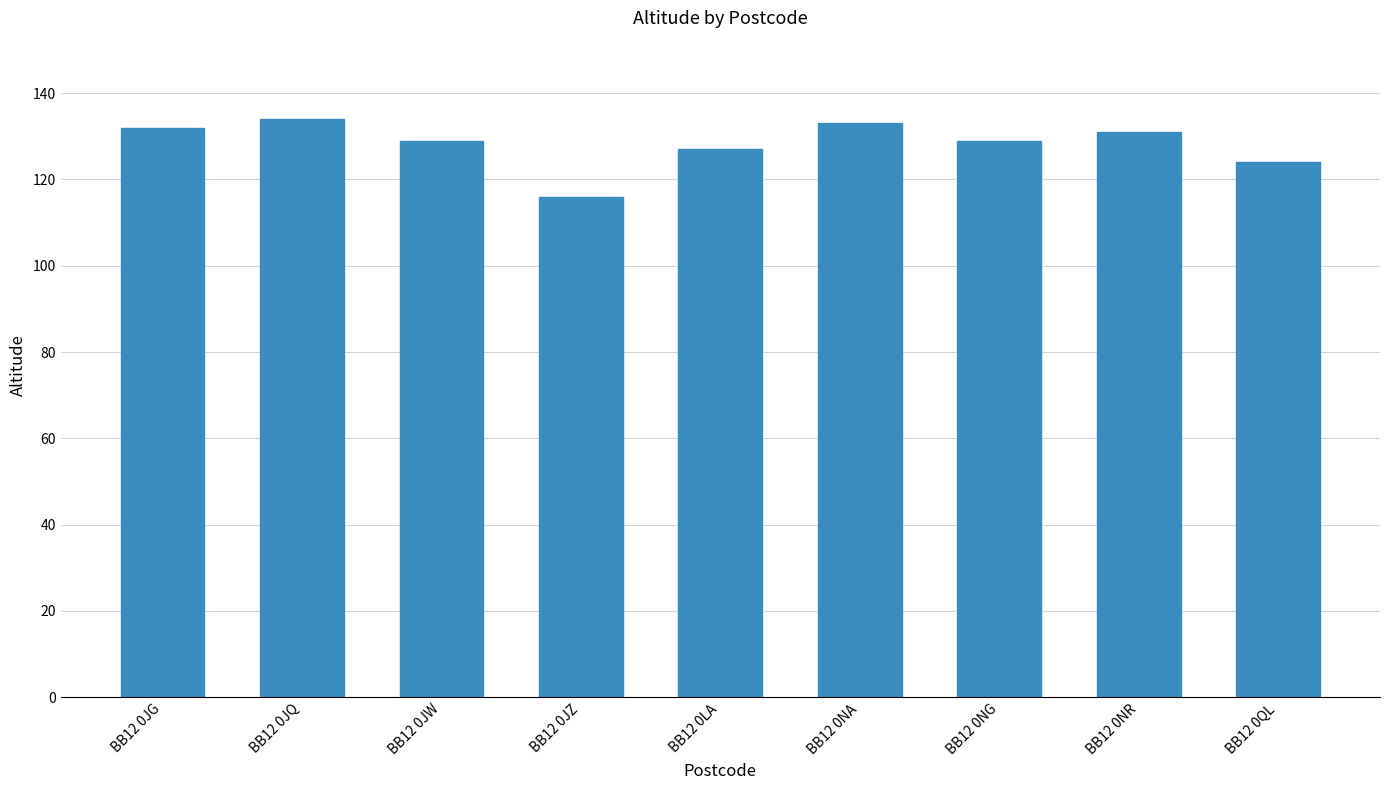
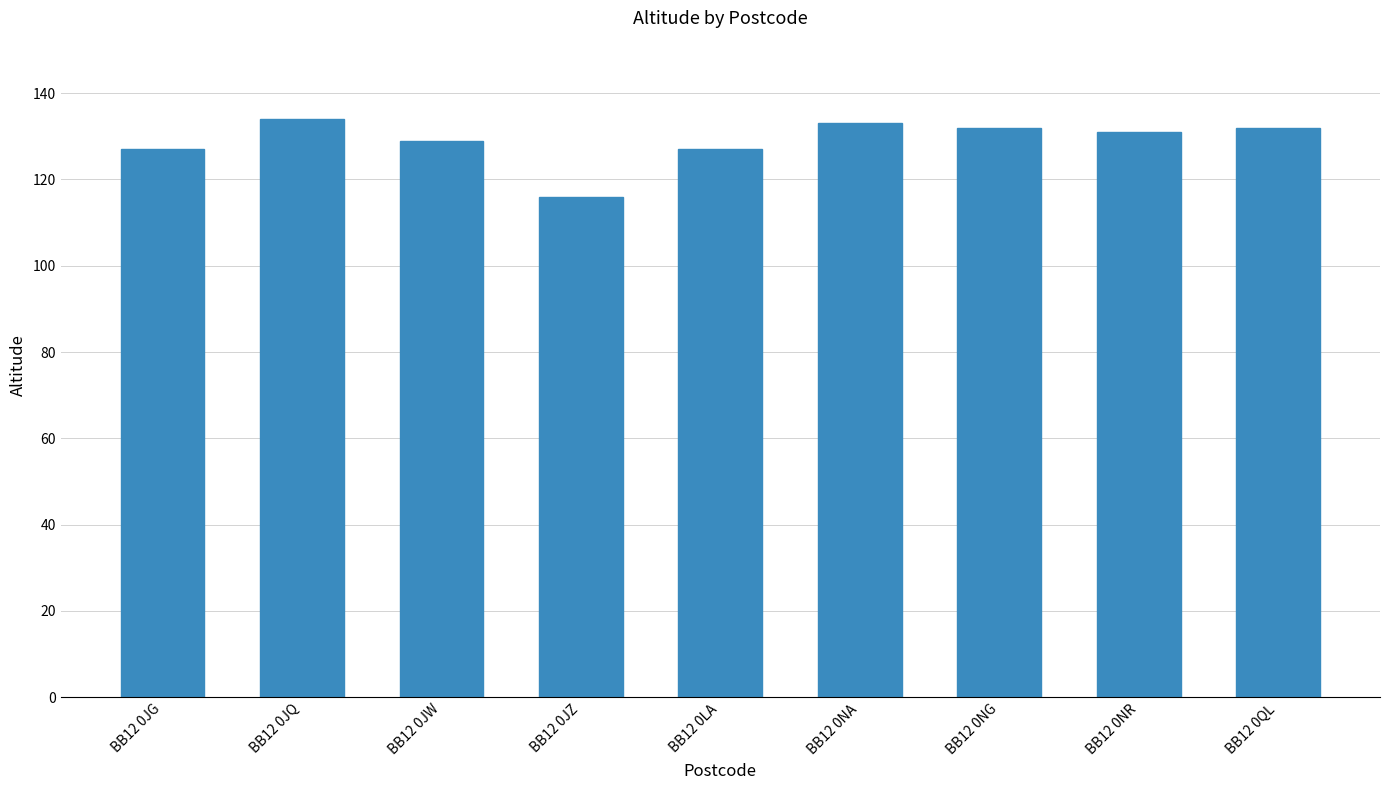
BB12 0JG: 132 -> 127
BB12 0NG: 129 -> 132
BB12 0QL: 124 -> 132
